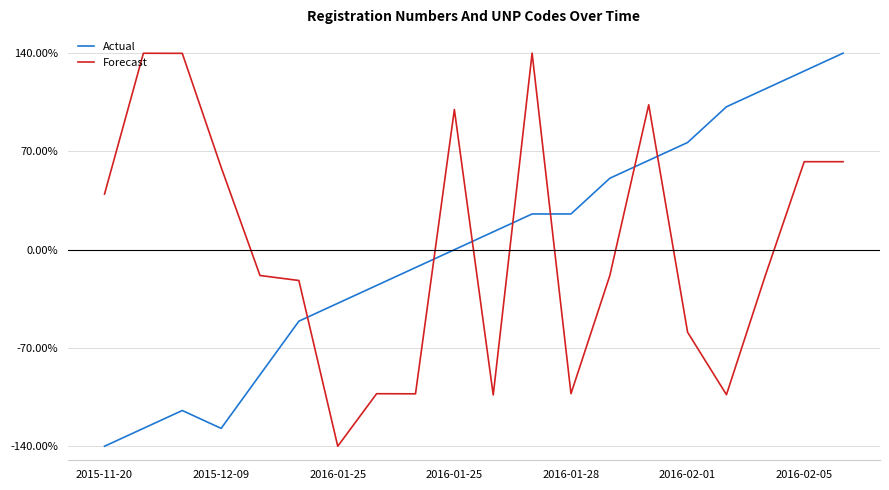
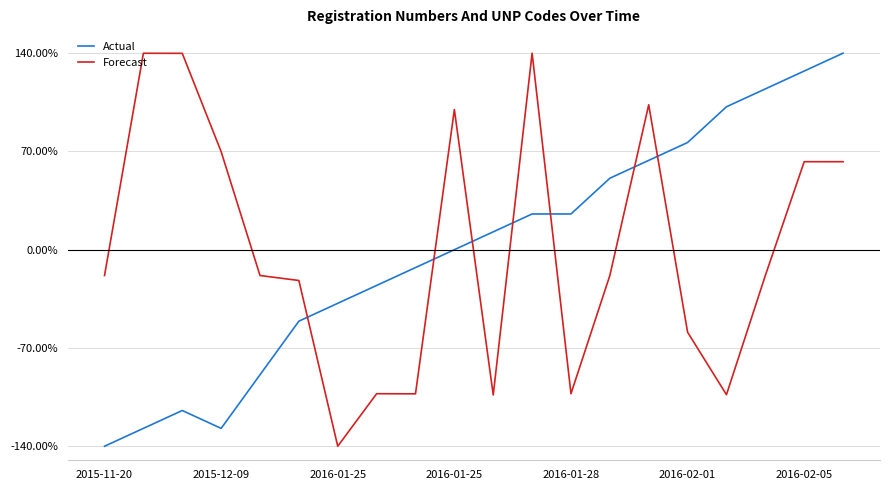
Forecast, 2015-11-20: 40% -> -18%
Forecast, 2015-12-09: 59% -> 70%
